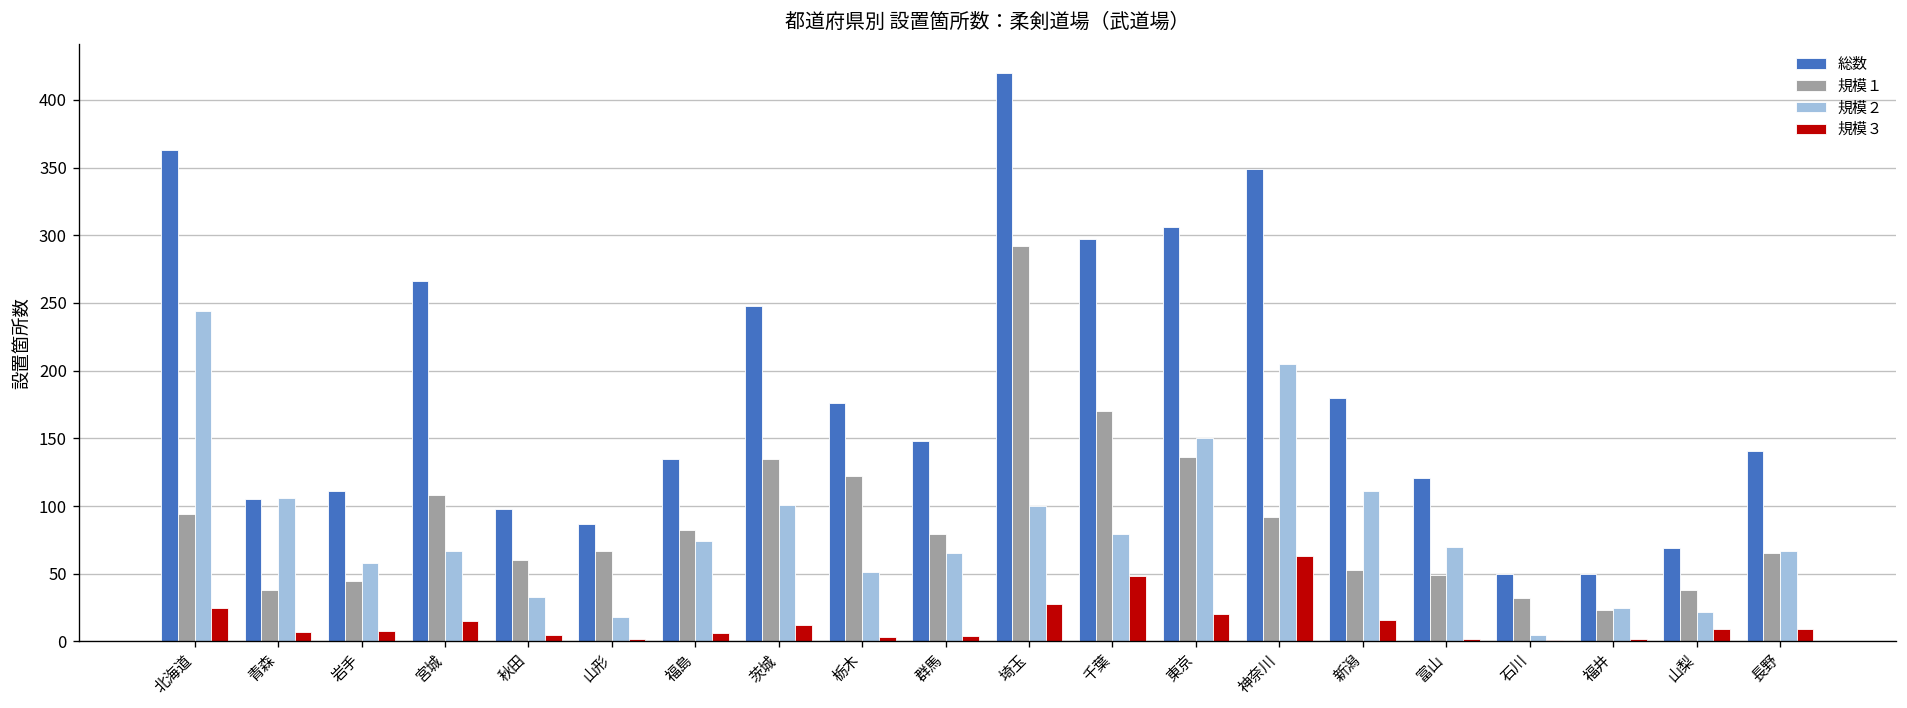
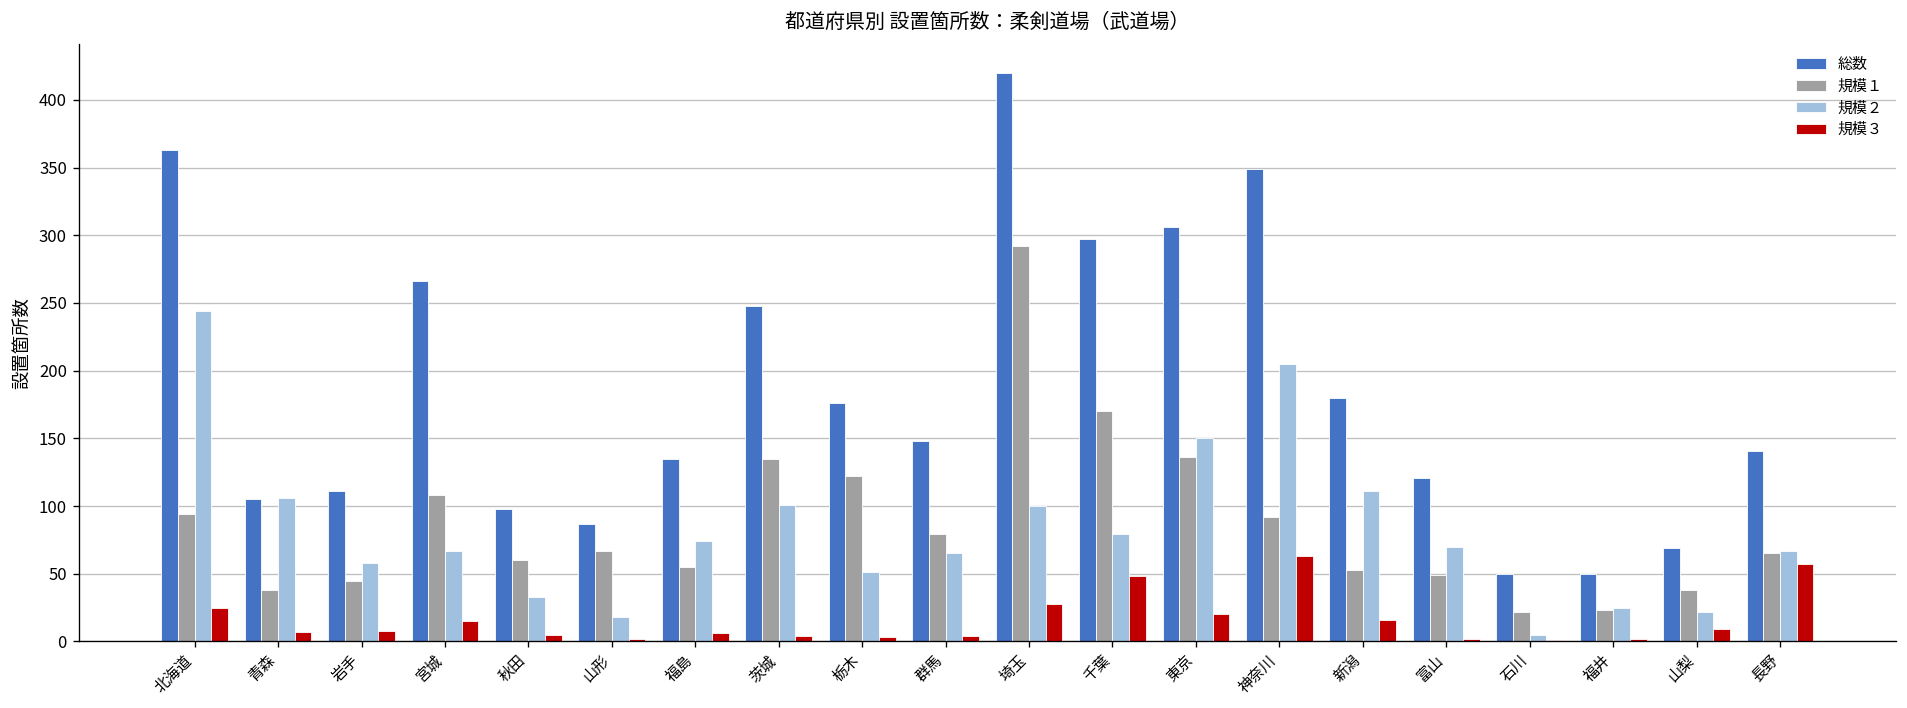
規模１, 福島: 82 -> 55
規模３, 茨城: 12 -> 4
規模１, 石川: 32 -> 22
規模３, 長野: 9 -> 57
